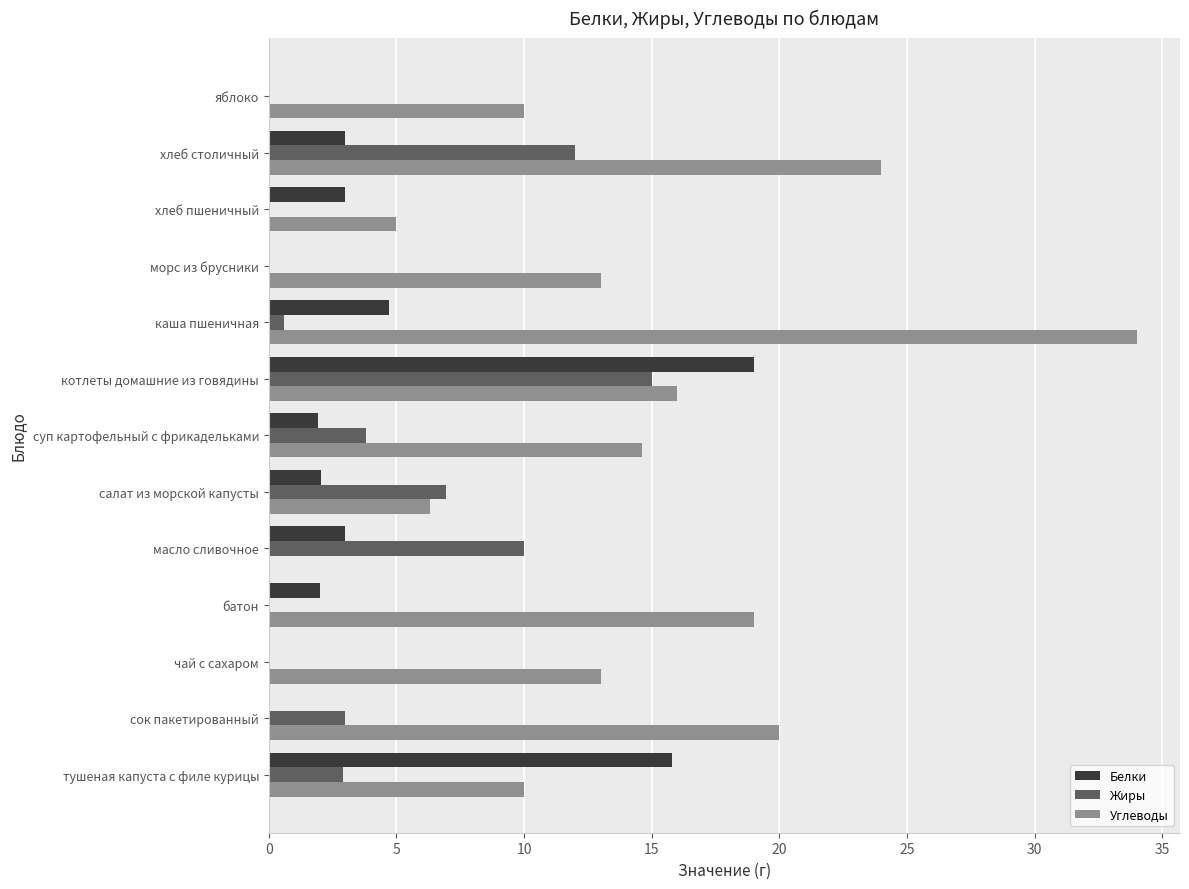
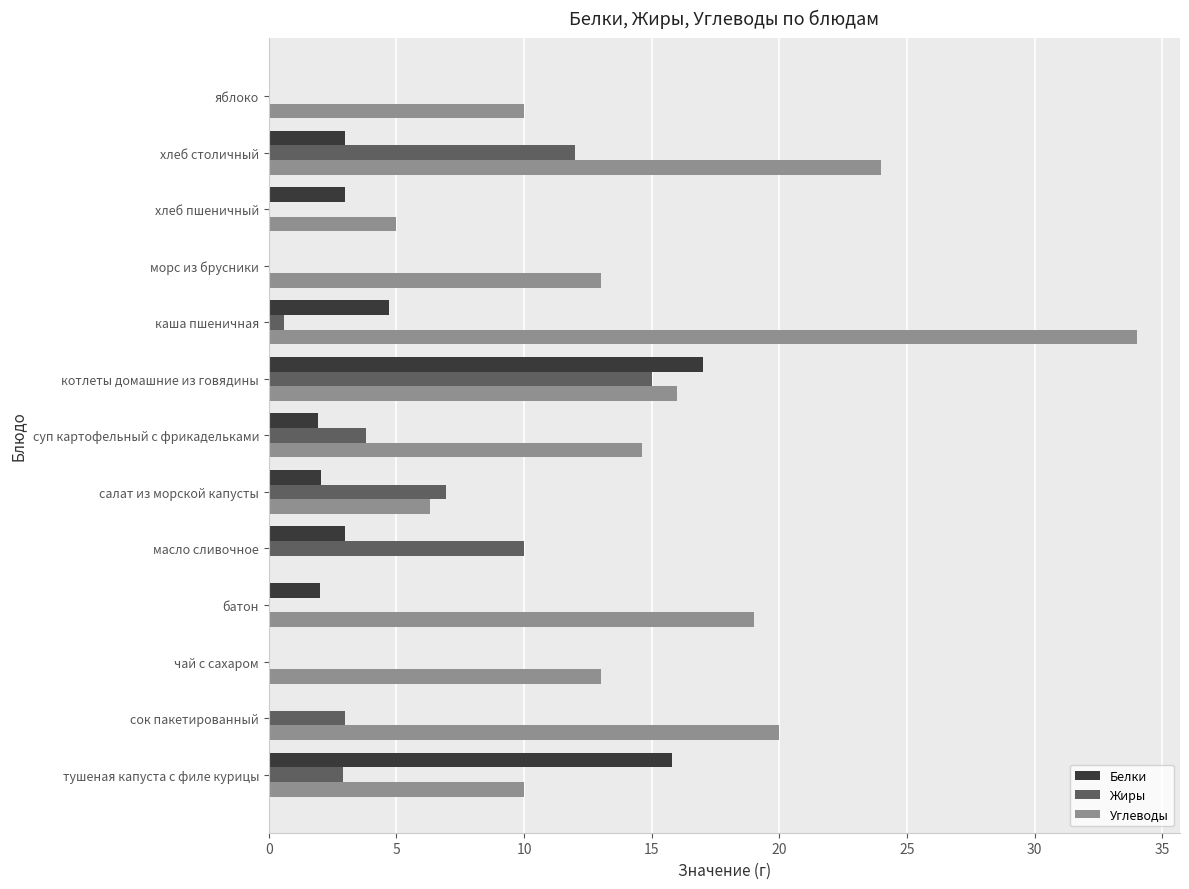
Белки, котлеты домашние из говядины: 19 -> 17
